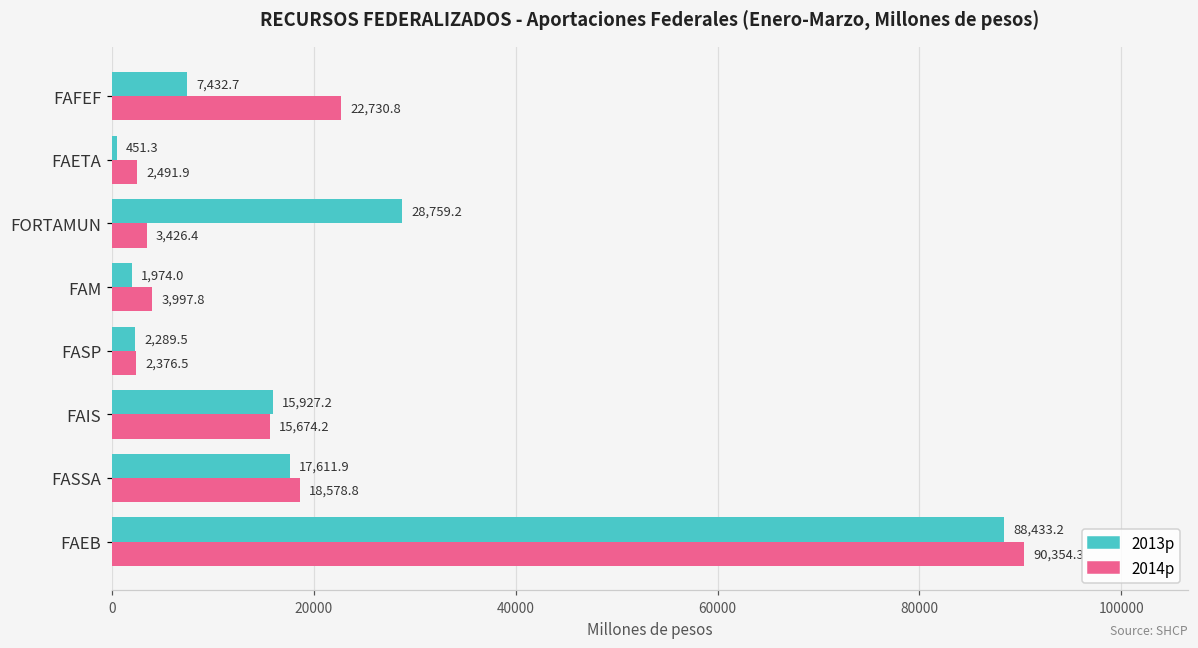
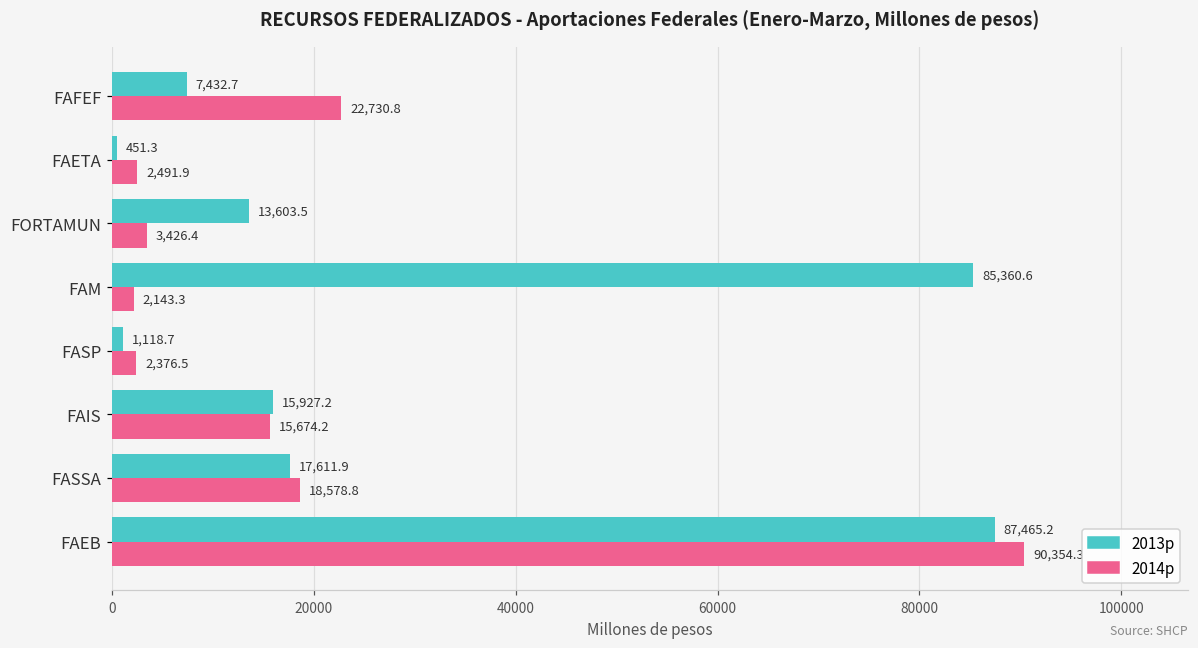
2013p, FORTAMUN: 28,759.2 -> 13,603.5
2013p, FAM: 1,974.0 -> 85,360.6
2014p, FAM: 3,997.8 -> 2,143.3
2013p, FASP: 2,289.5 -> 1,118.7
2013p, FAEB: 88,433.2 -> 87,465.2
